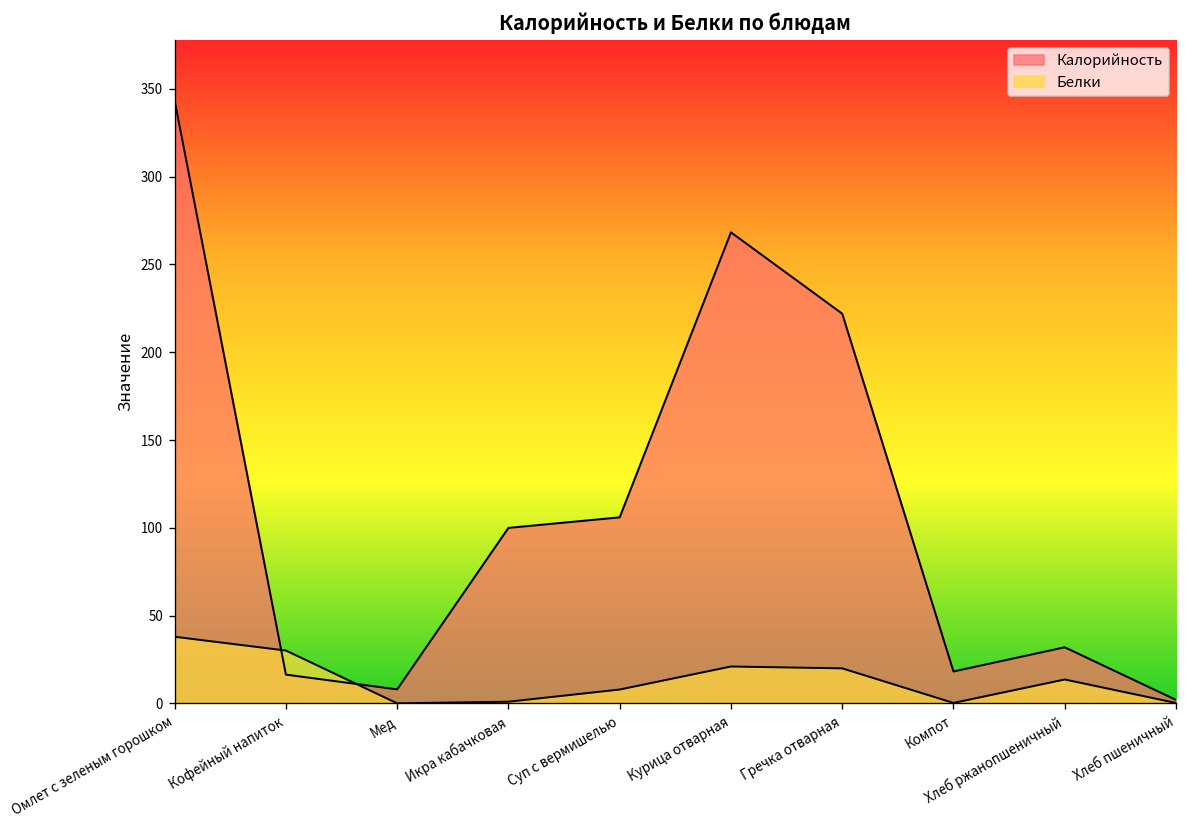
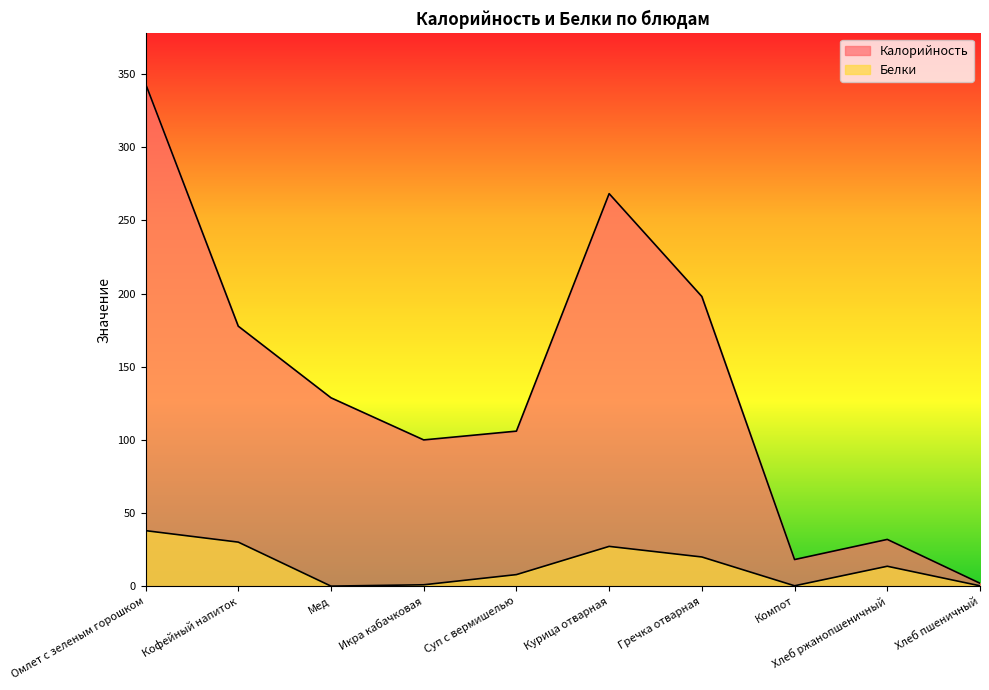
Калорийность, Кофейный напиток: 16 -> 178
Калорийность, Мед: 8 -> 129
Белки, Курица отварная: 21 -> 27
Калорийность, Гречка отварная: 222 -> 198
